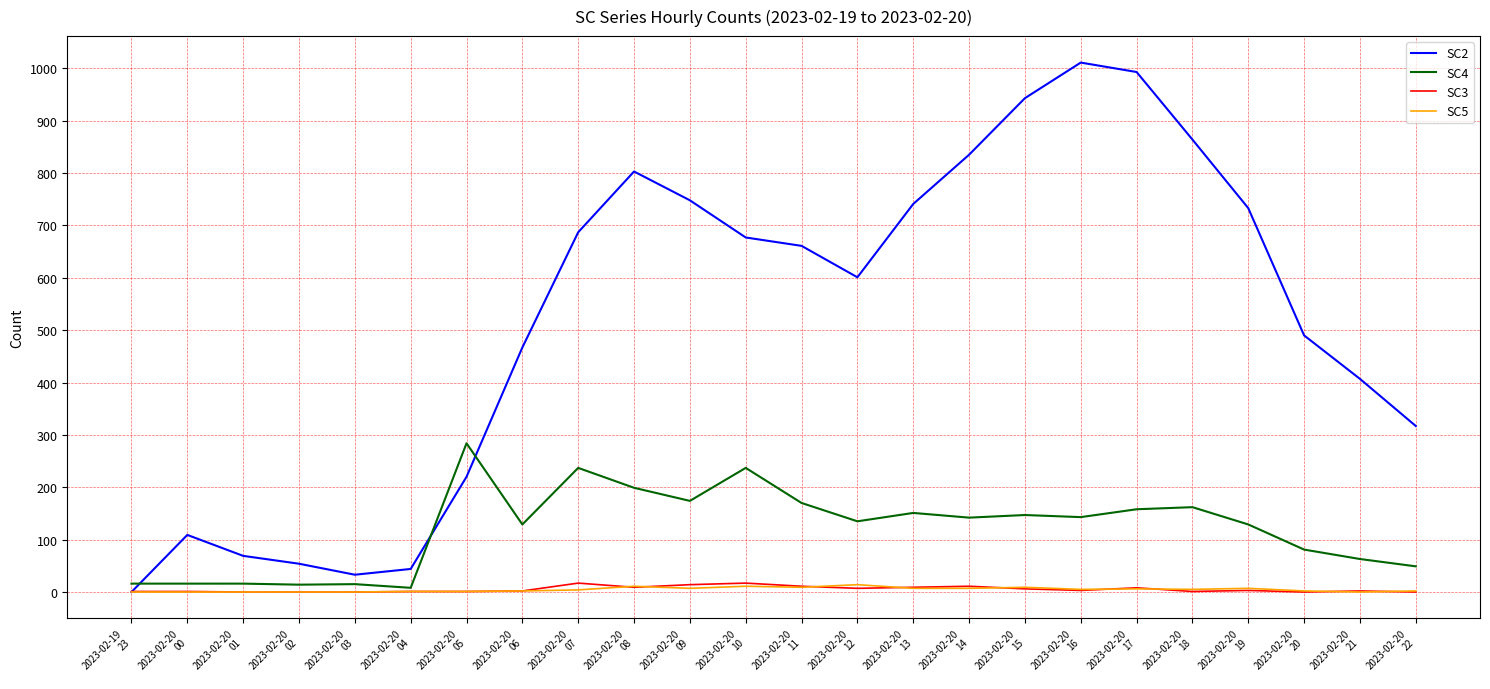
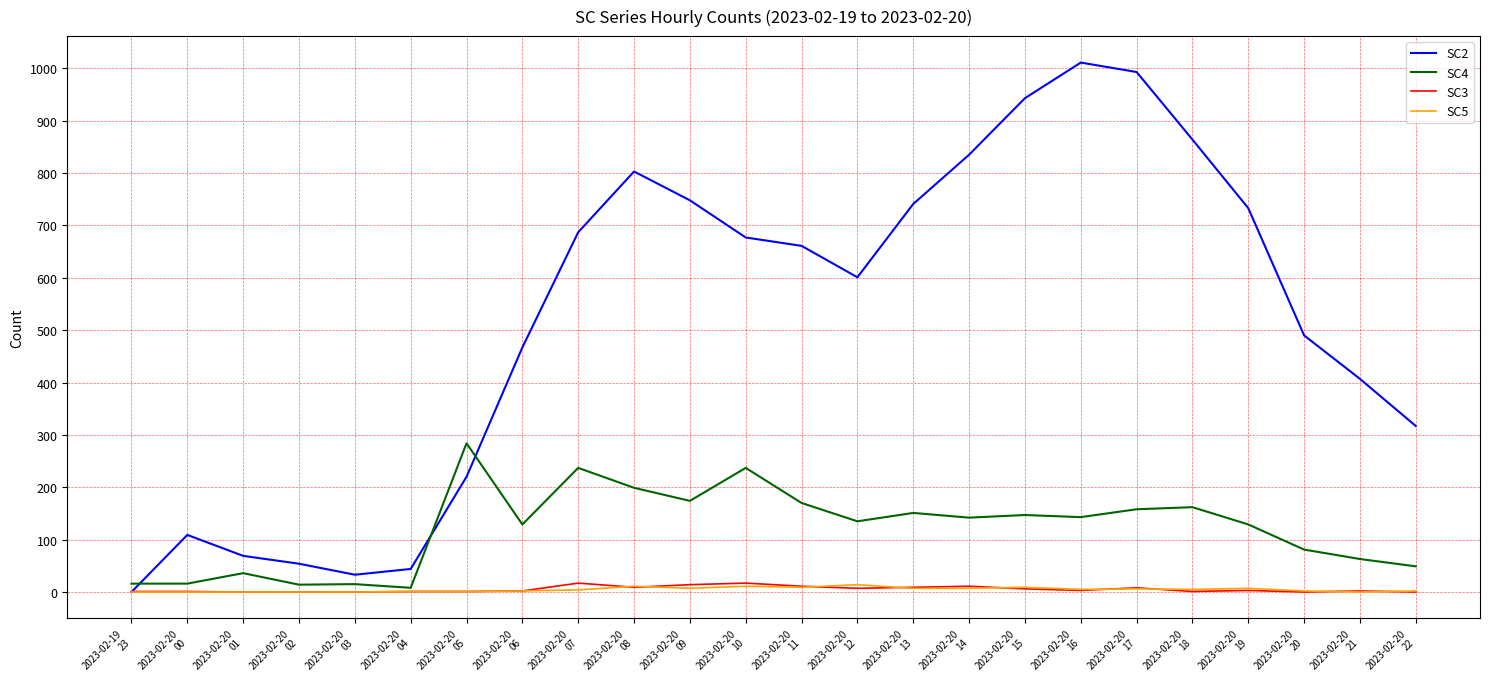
SC4, 2023-02-20 01: 20 -> 40
